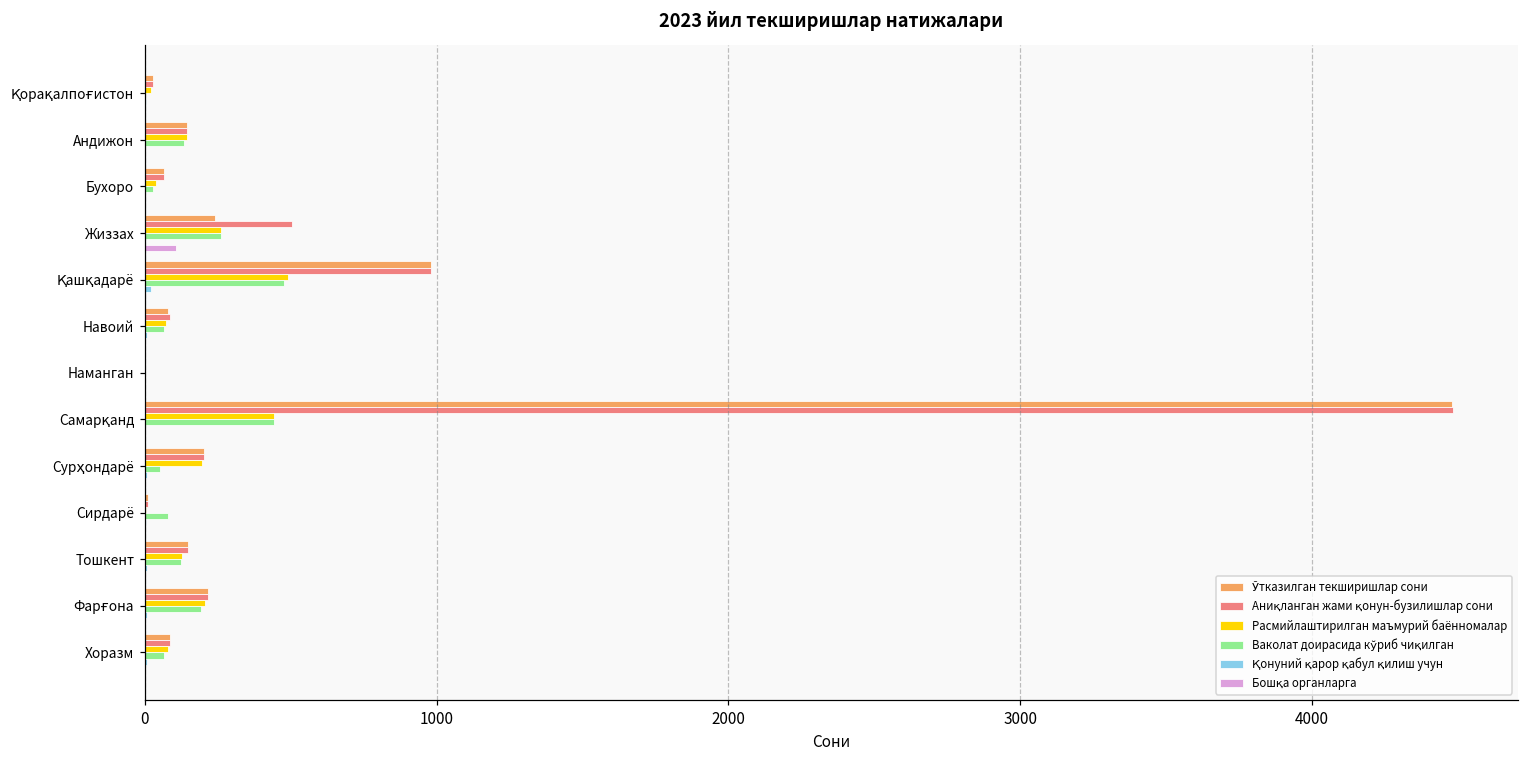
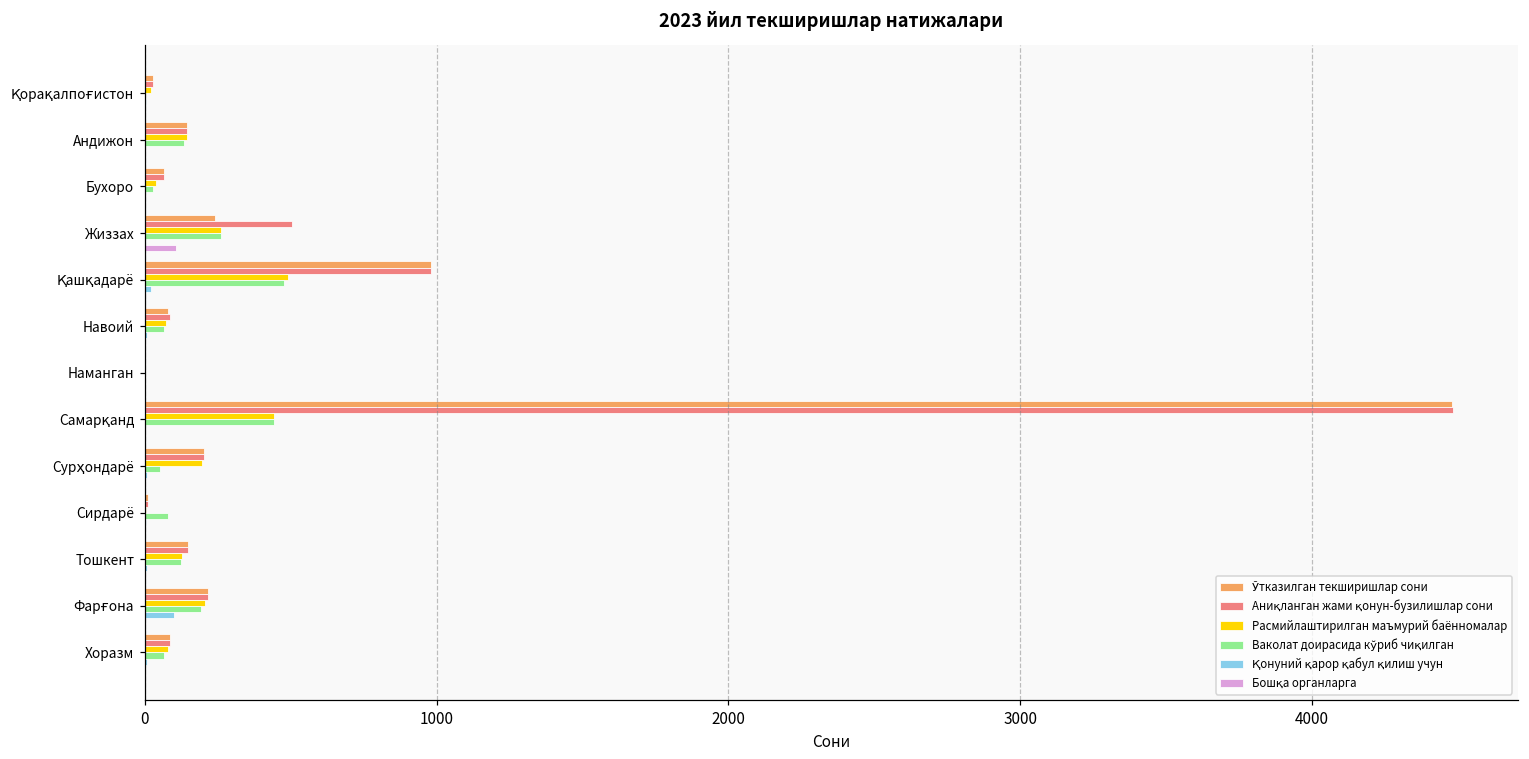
Қонуний қарор қабул қилиш учун, Фарғона: 10 -> 100
